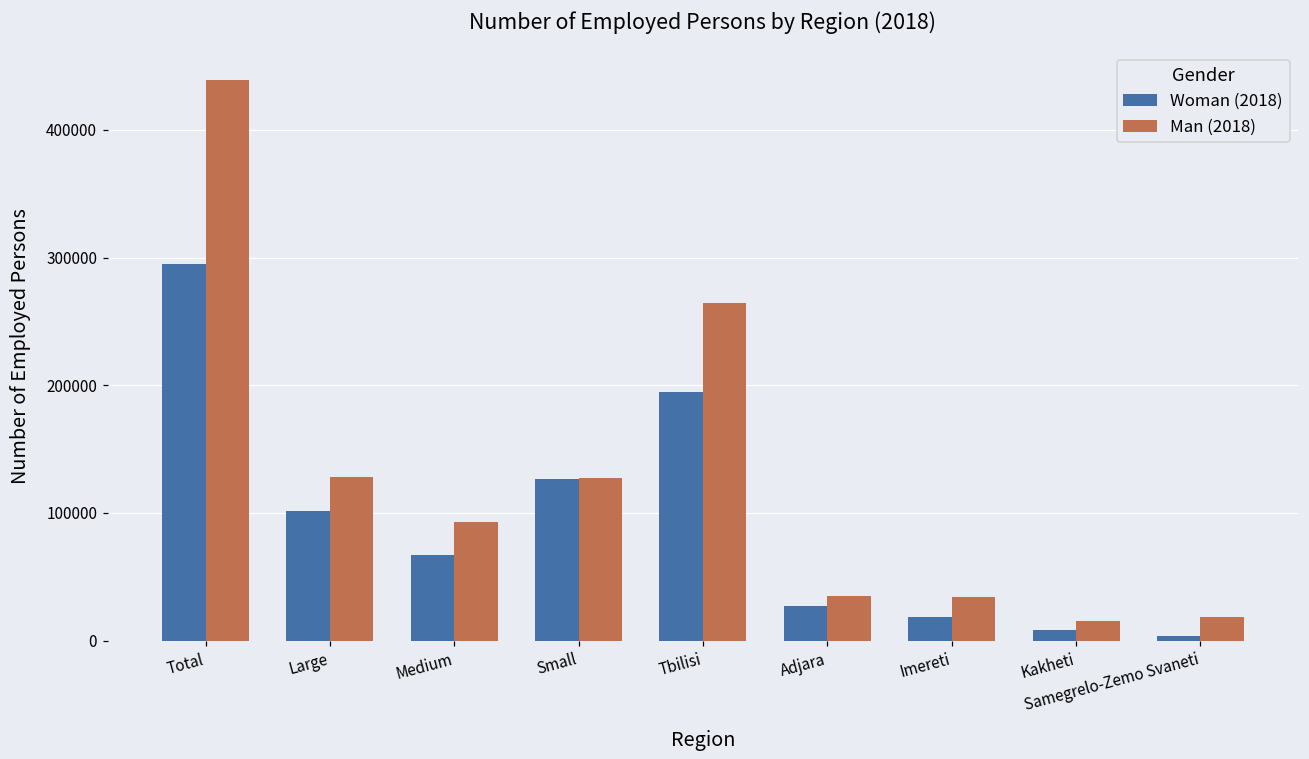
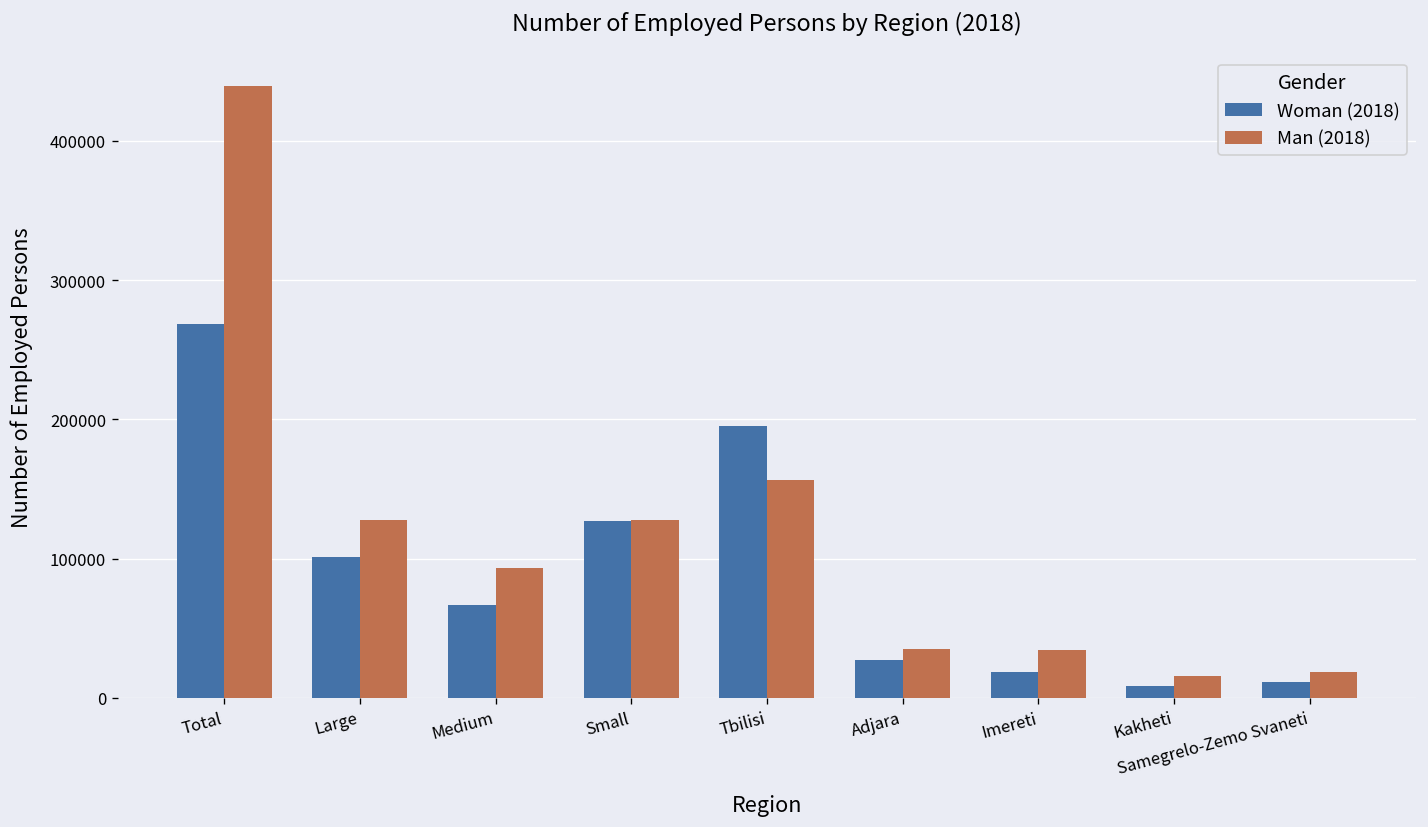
Woman (2018), Total: 295000 -> 268000
Man (2018), Tbilisi: 265000 -> 157000
Woman (2018), Samegrelo-Zemo Svaneti: 4000 -> 12000
